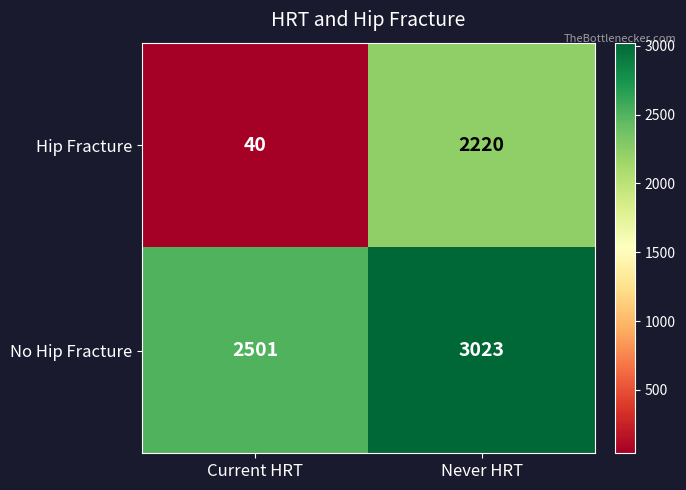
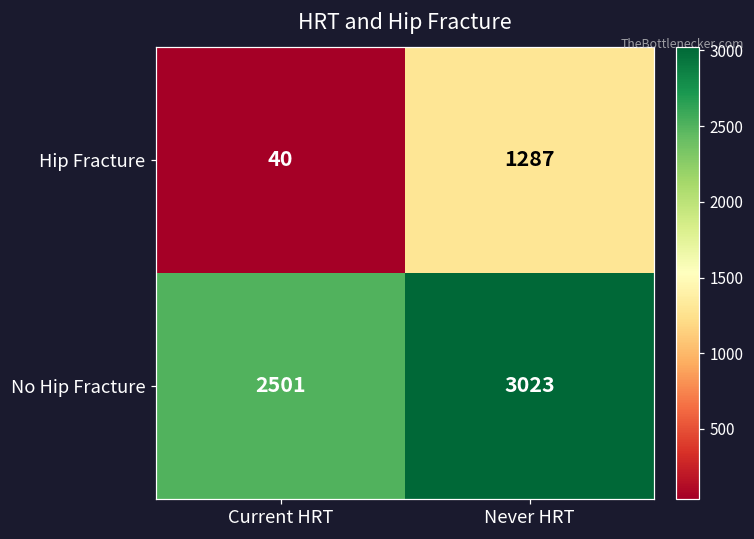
Hip Fracture, Never HRT: 2220 -> 1287
